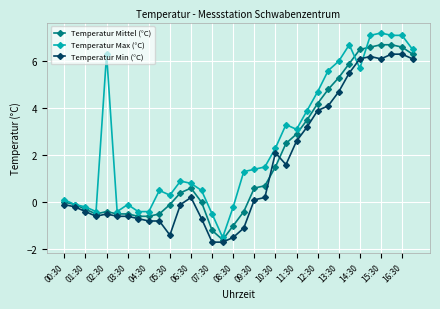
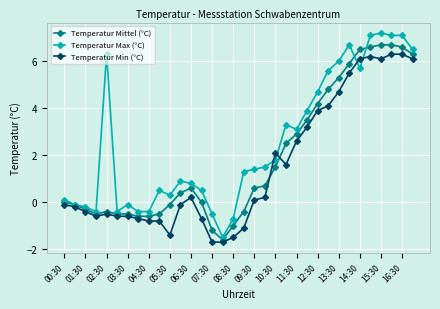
Temperatur Max (°C), 08:30: -0.2 -> -0.7
Temperatur Max (°C), 10:30: 2.3 -> 1.8
